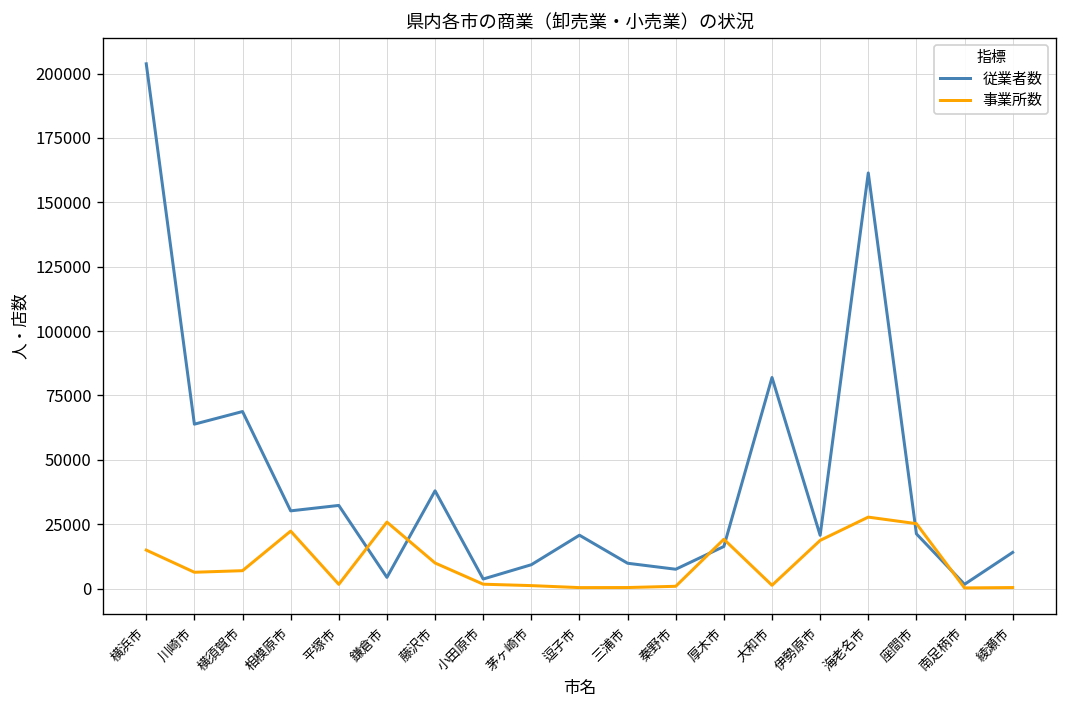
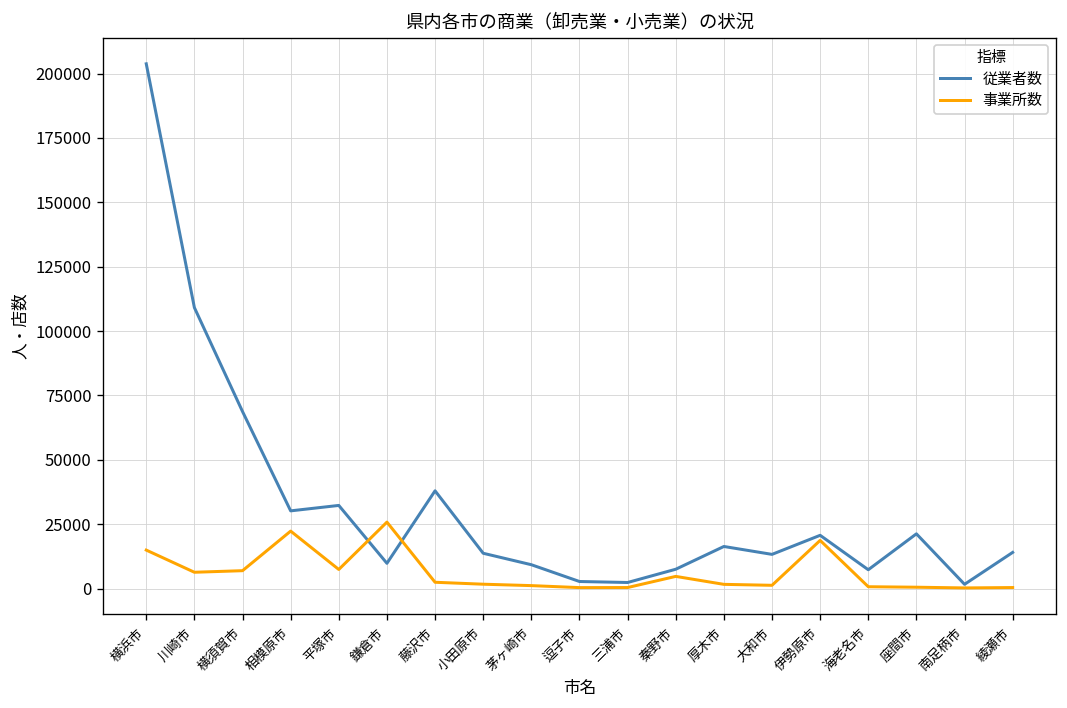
従業者数, 川崎市: 64000 -> 109000
事業所数, 平塚市: 2000 -> 7000
従業者数, 鎌倉市: 4000 -> 10000
事業所数, 藤沢市: 10000 -> 2000
従業者数, 小田原市: 4000 -> 14000
従業者数, 逗子市: 21000 -> 3000
従業者数, 三浦市: 10000 -> 2000
事業所数, 秦野市: 1000 -> 5000
事業所数, 厚木市: 19000 -> 2000
従業者数, 大和市: 82000 -> 13000
従業者数, 海老名市: 161000 -> 7000
事業所数, 海老名市: 28000 -> 1000
事業所数, 座間市: 25000 -> 1000
